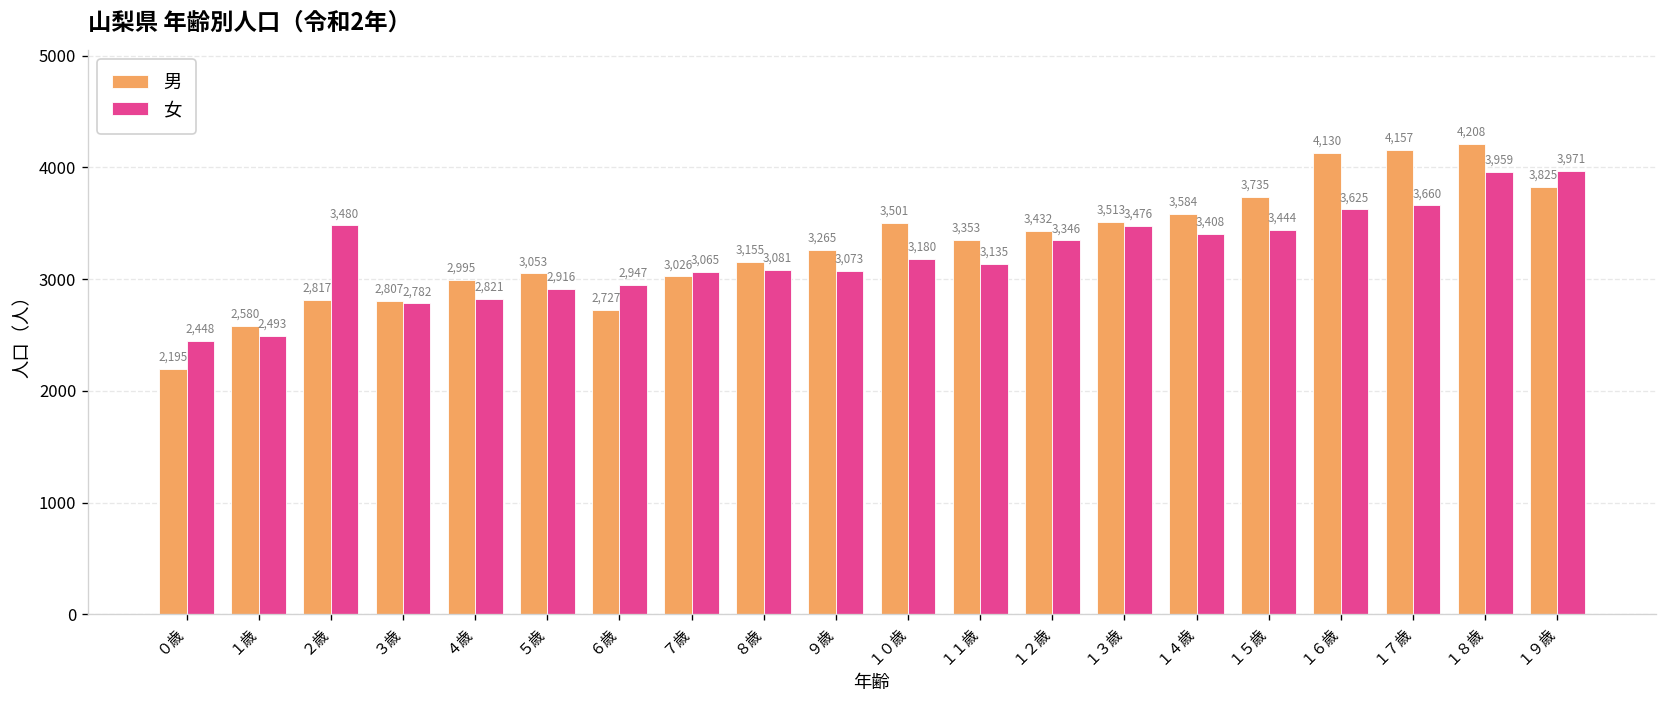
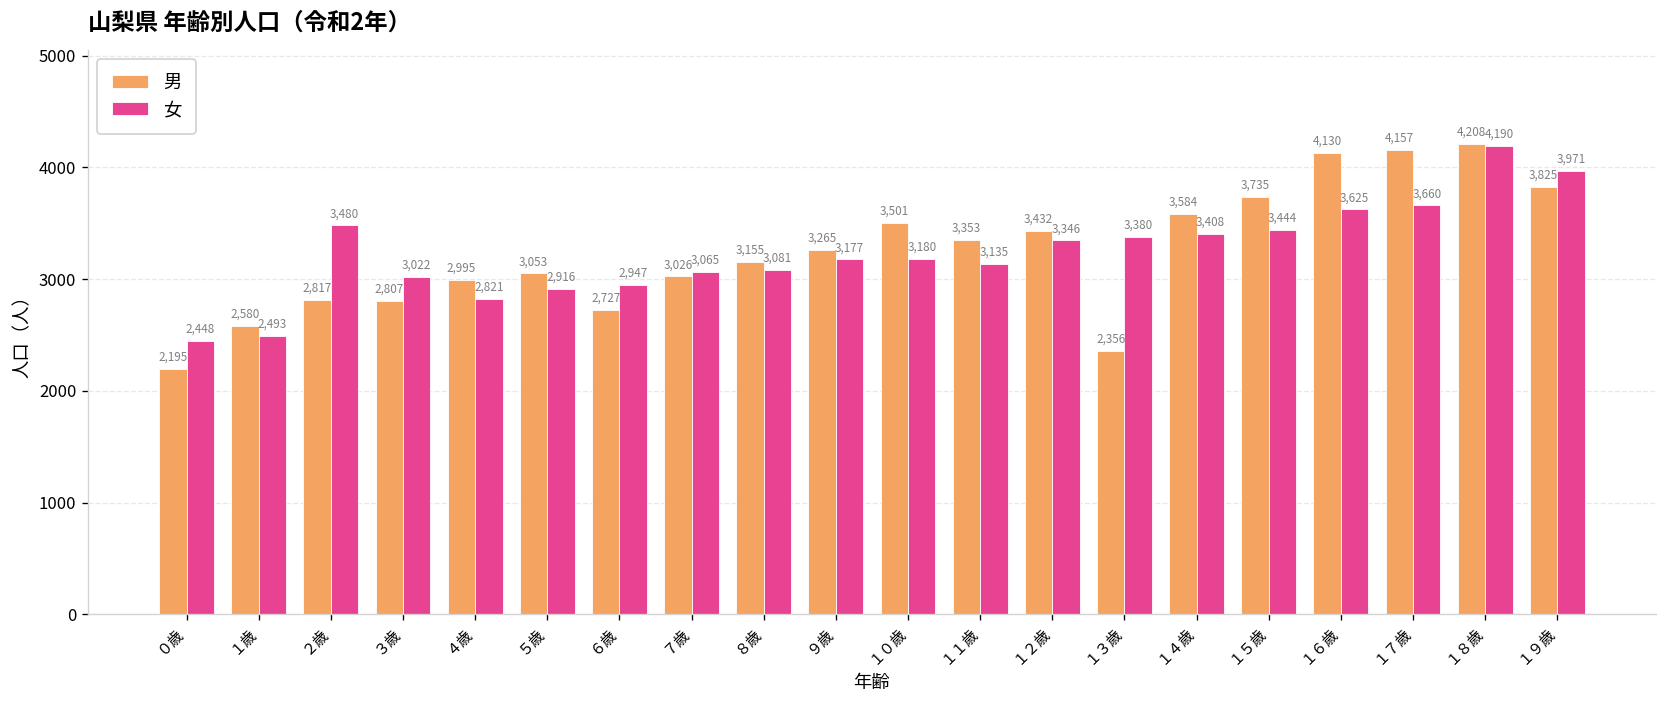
女, ３歳: 2,782 -> 3,022
女, ９歳: 3,073 -> 3,177
男, １３歳: 3,513 -> 2,356
女, １３歳: 3,476 -> 3,380
女, １８歳: 3,959 -> 4,190
